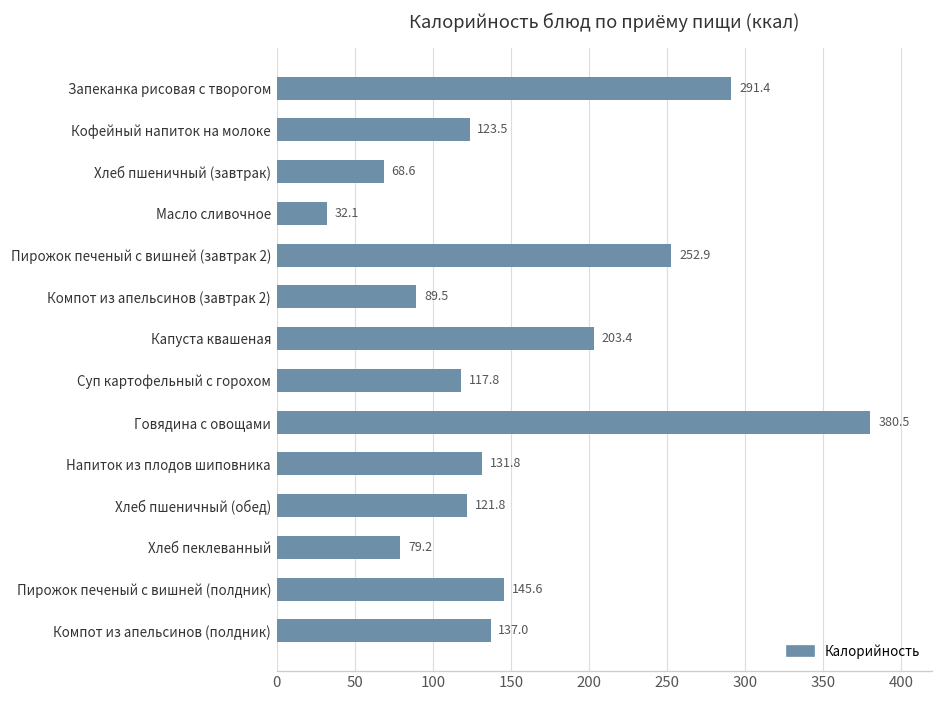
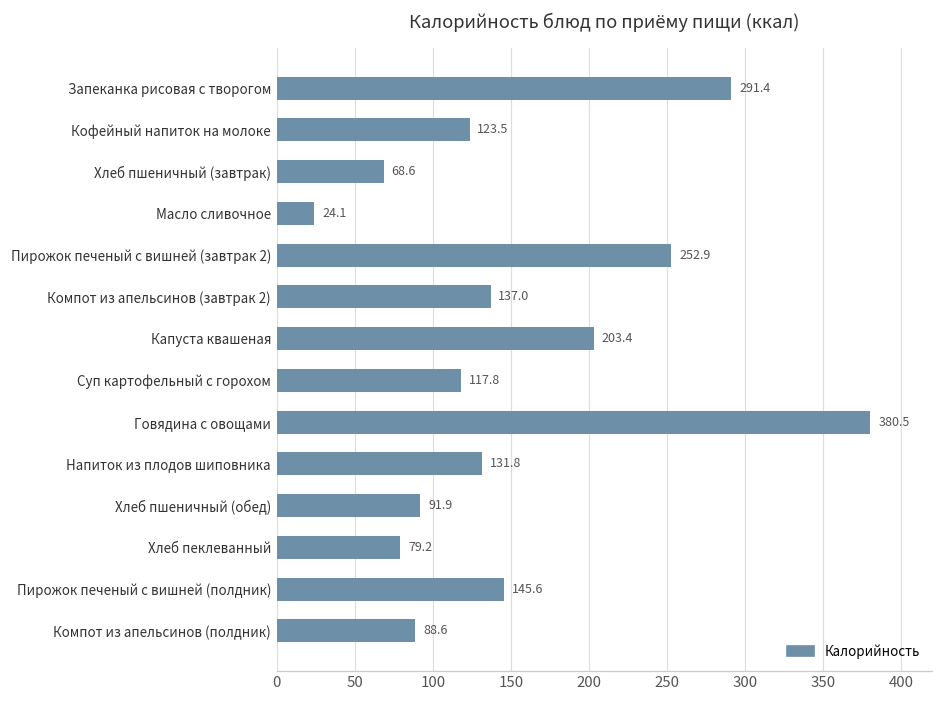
Масло сливочное: 32.1 -> 24.1
Компот из апельсинов (завтрак 2): 89.5 -> 137.0
Хлеб пшеничный (обед): 121.8 -> 91.9
Компот из апельсинов (полдник): 137.0 -> 88.6
